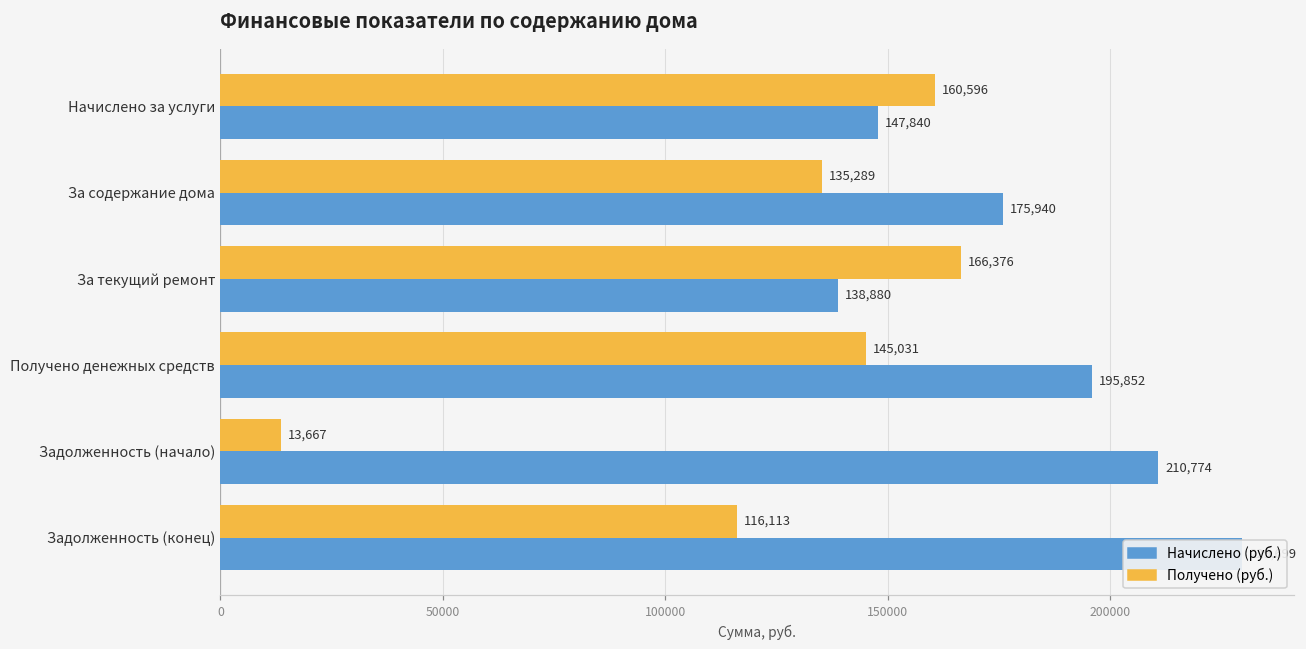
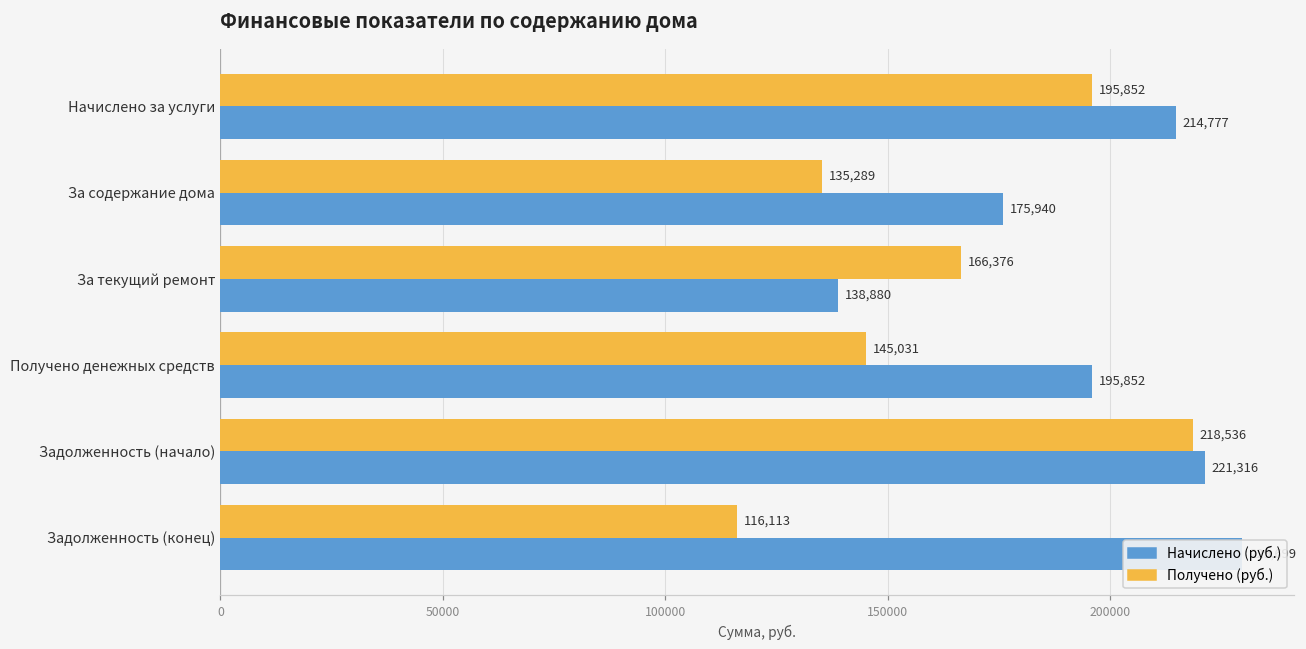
Получено (руб.), Начислено за услуги: 160,596 -> 195,852
Начислено (руб.), Начислено за услуги: 147,840 -> 214,777
Получено (руб.), Задолженность (начало): 13,667 -> 218,536
Начислено (руб.), Задолженность (начало): 210,774 -> 221,316
